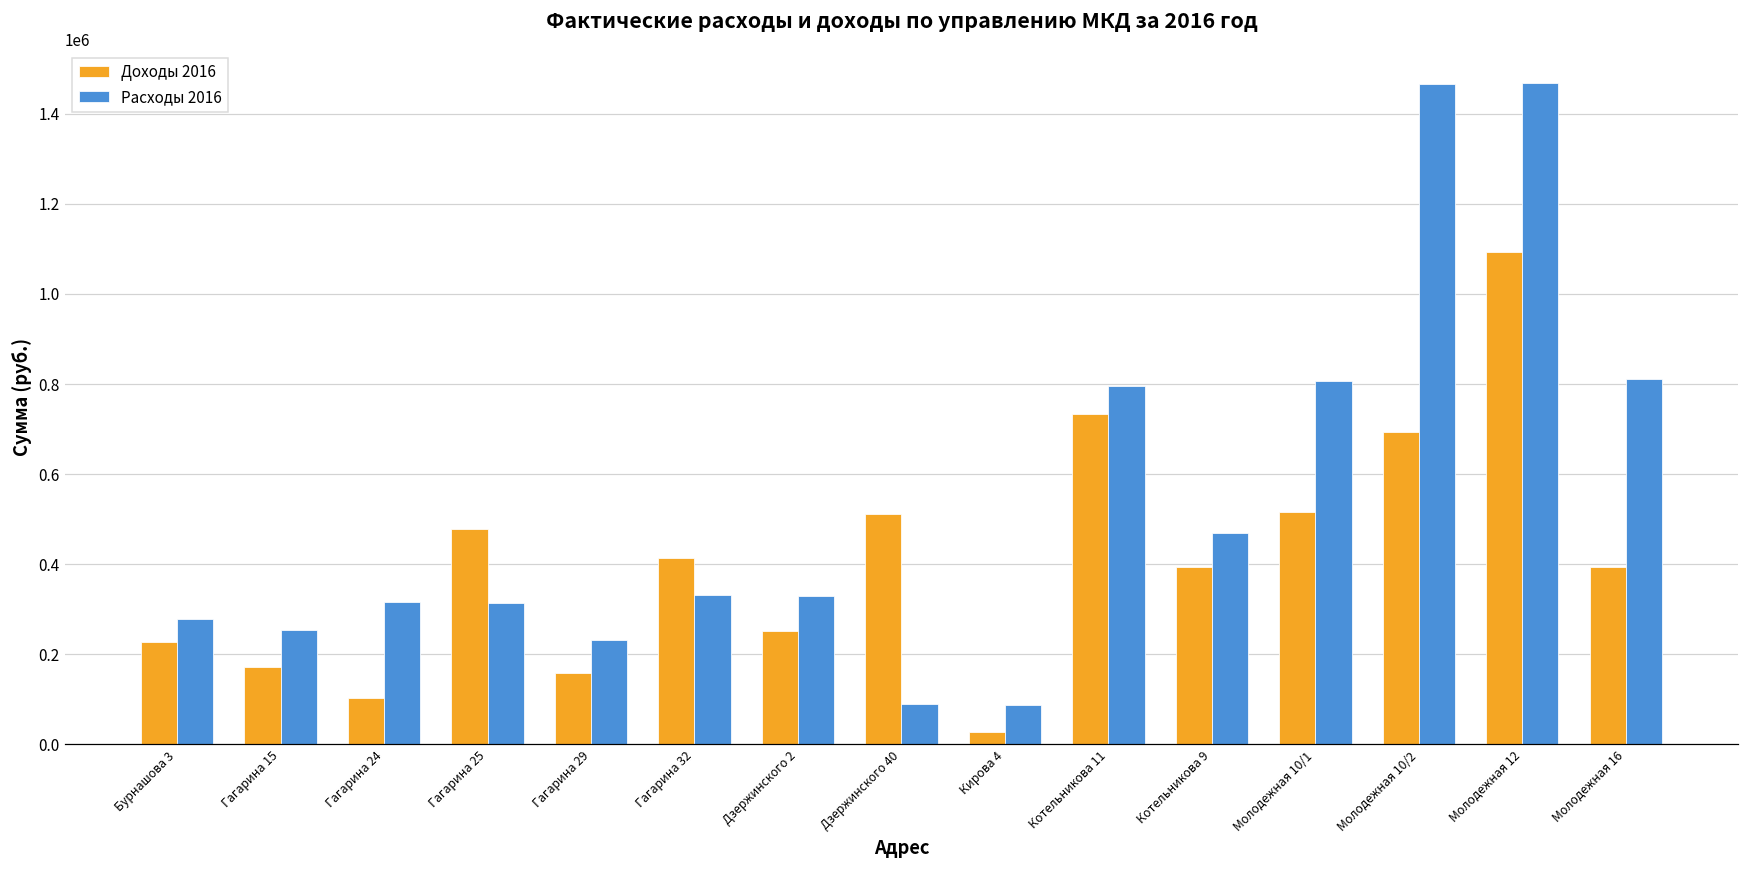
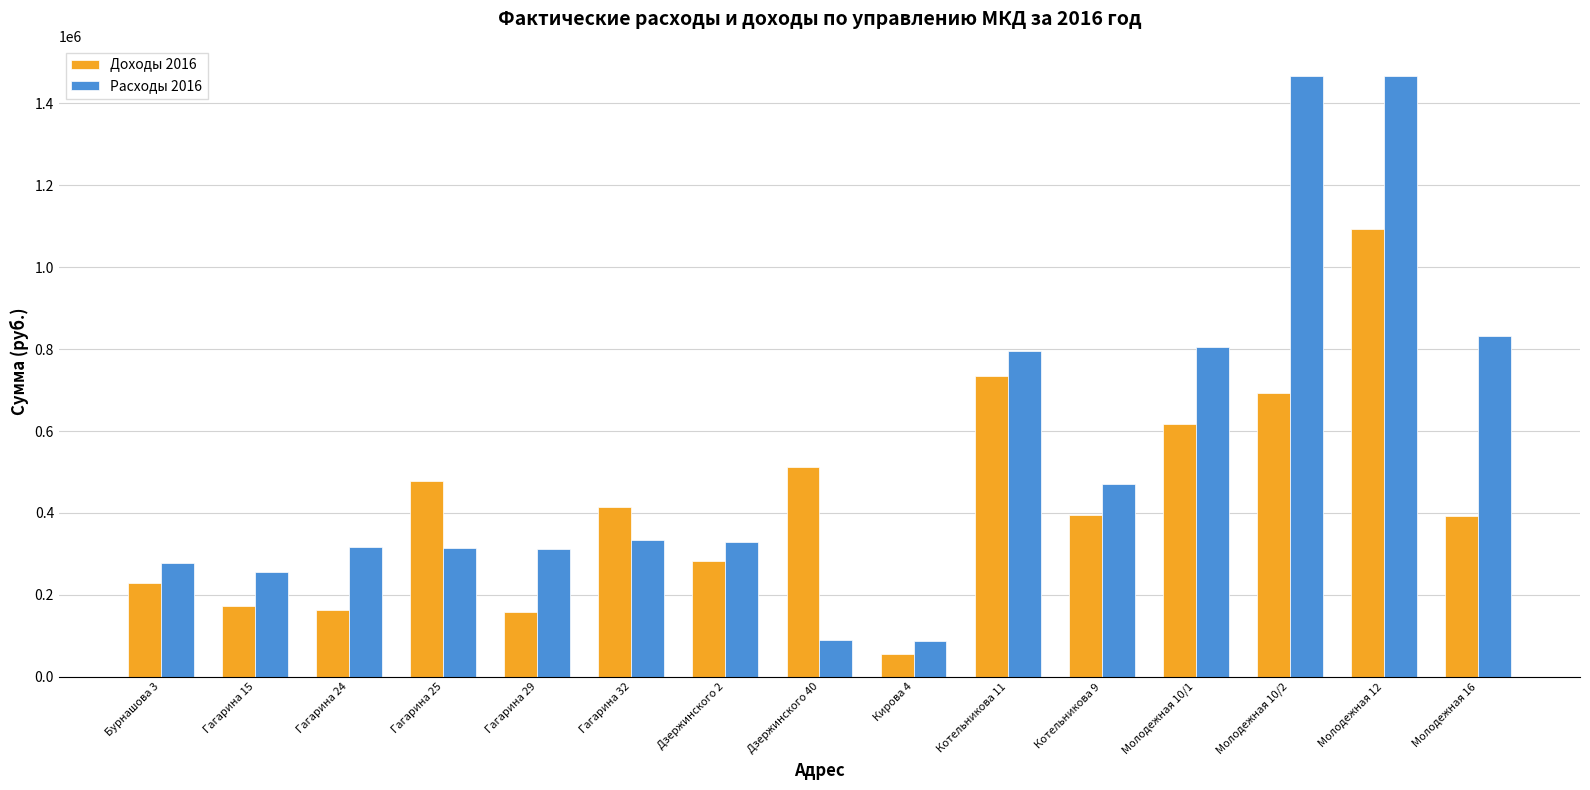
Доходы 2016, Гагарина 24: 100000 -> 160000
Расходы 2016, Гагарина 29: 230000 -> 310000
Доходы 2016, Дзержинского 2: 250000 -> 280000
Доходы 2016, Кирова 4: 30000 -> 60000
Доходы 2016, Молодежная 10/1: 520000 -> 620000
Расходы 2016, Молодежная 16: 810000 -> 830000
